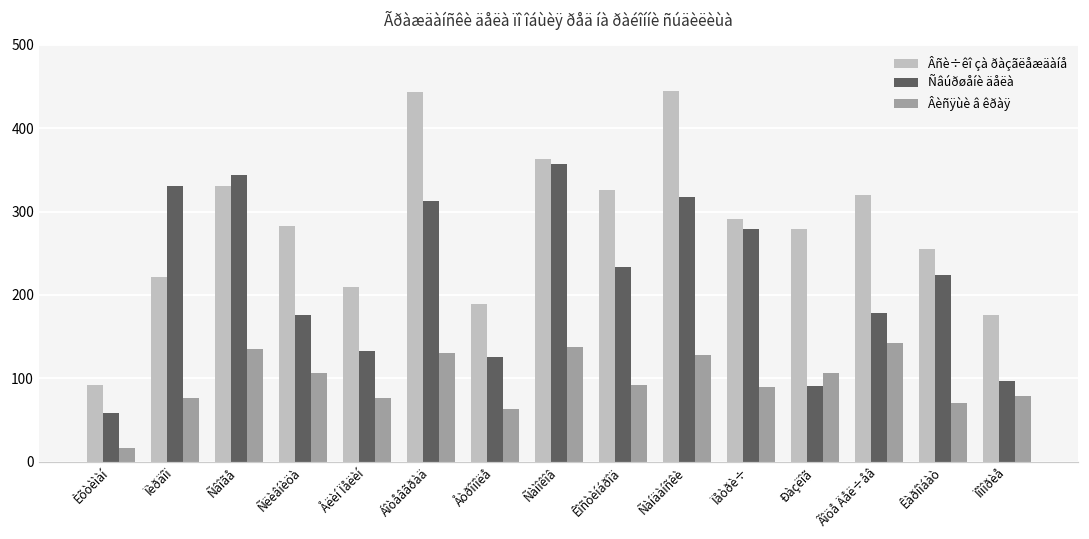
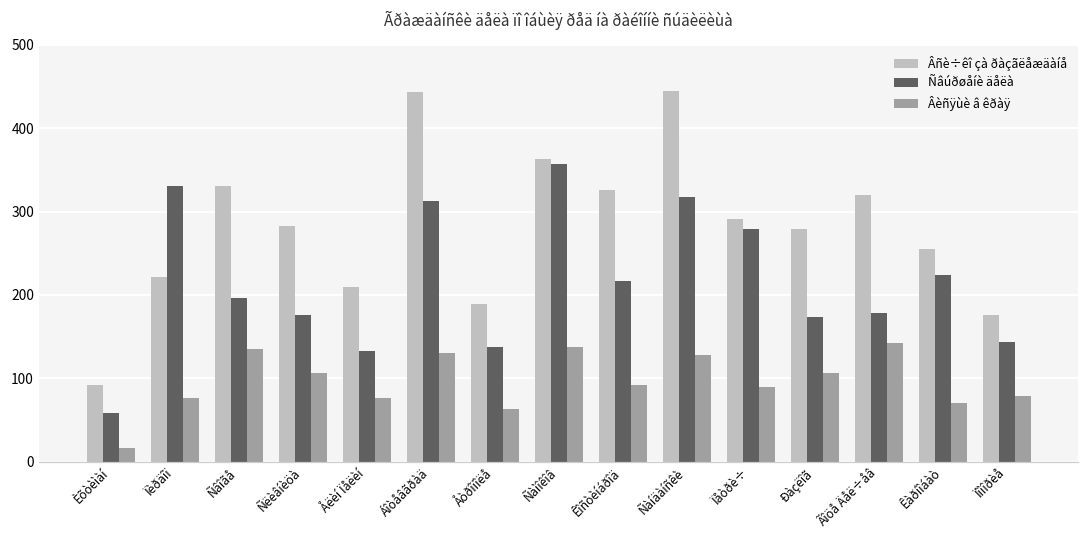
Ñâúðøåíè äåëà, Ñâîãå: 340 -> 200
Ñâúðøåíè äåëà, Åòðîïîëå: 130 -> 140
Ñâúðøåíè äåëà, Êîñòèíáðîä: 230 -> 220
Ñâúðøåíè äåëà, Ðàçëîã: 90 -> 170
Ñâúðøåíè äåëà, Ïîìîðèå: 100 -> 140
